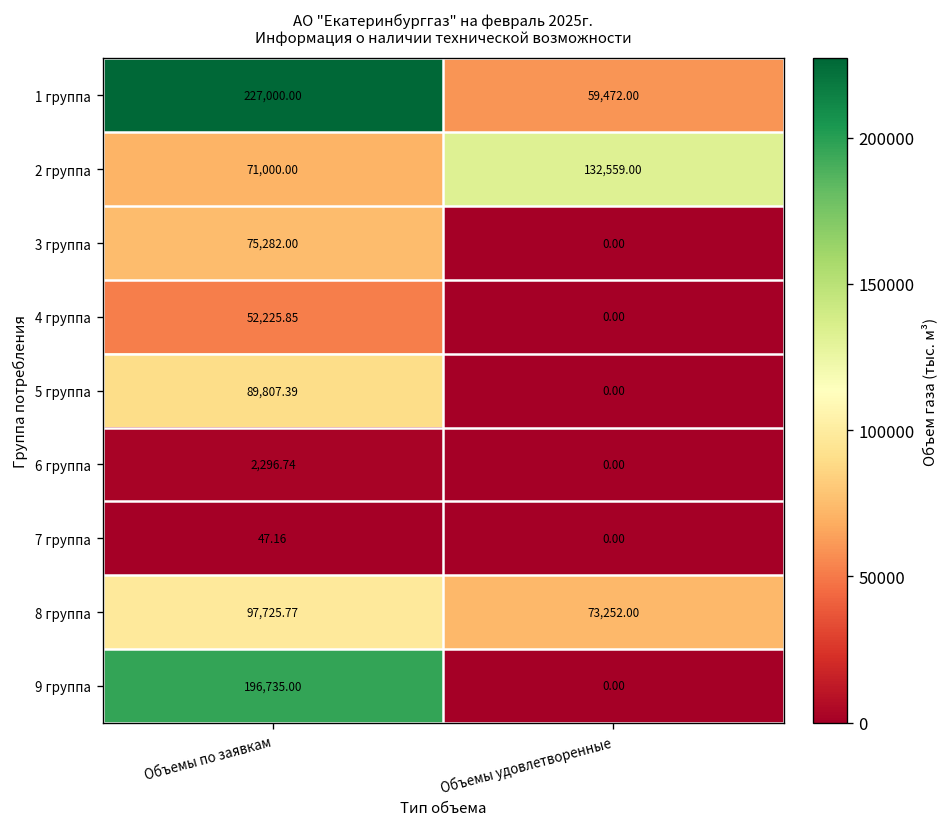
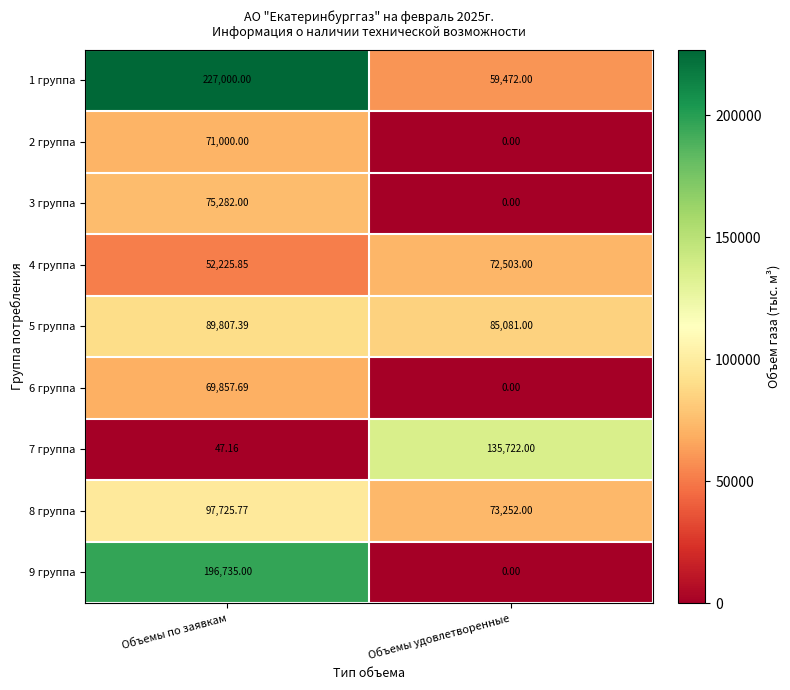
2 группа, Объемы удовлетворенные: 132,559.00 -> 0.00
4 группа, Объемы удовлетворенные: 0.00 -> 72,503.00
5 группа, Объемы удовлетворенные: 0.00 -> 85,081.00
6 группа, Объемы по заявкам: 2,296.74 -> 69,857.69
7 группа, Объемы удовлетворенные: 0.00 -> 135,722.00
